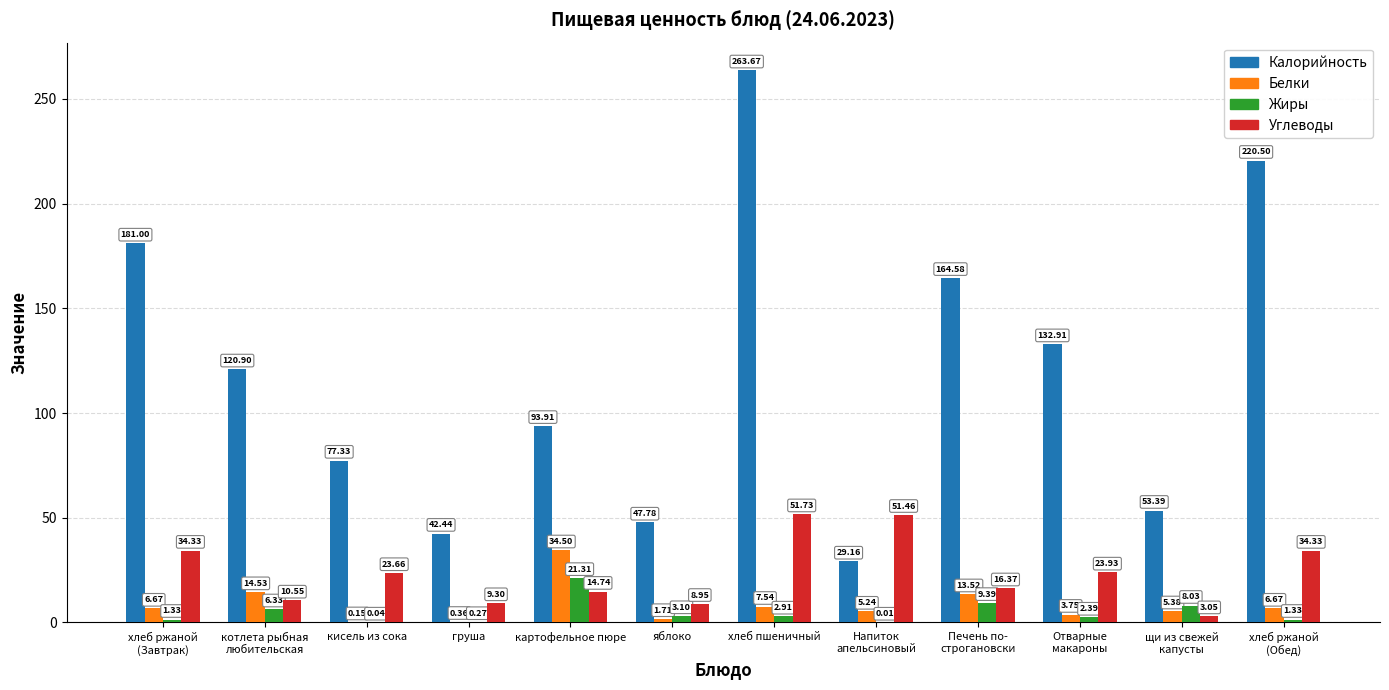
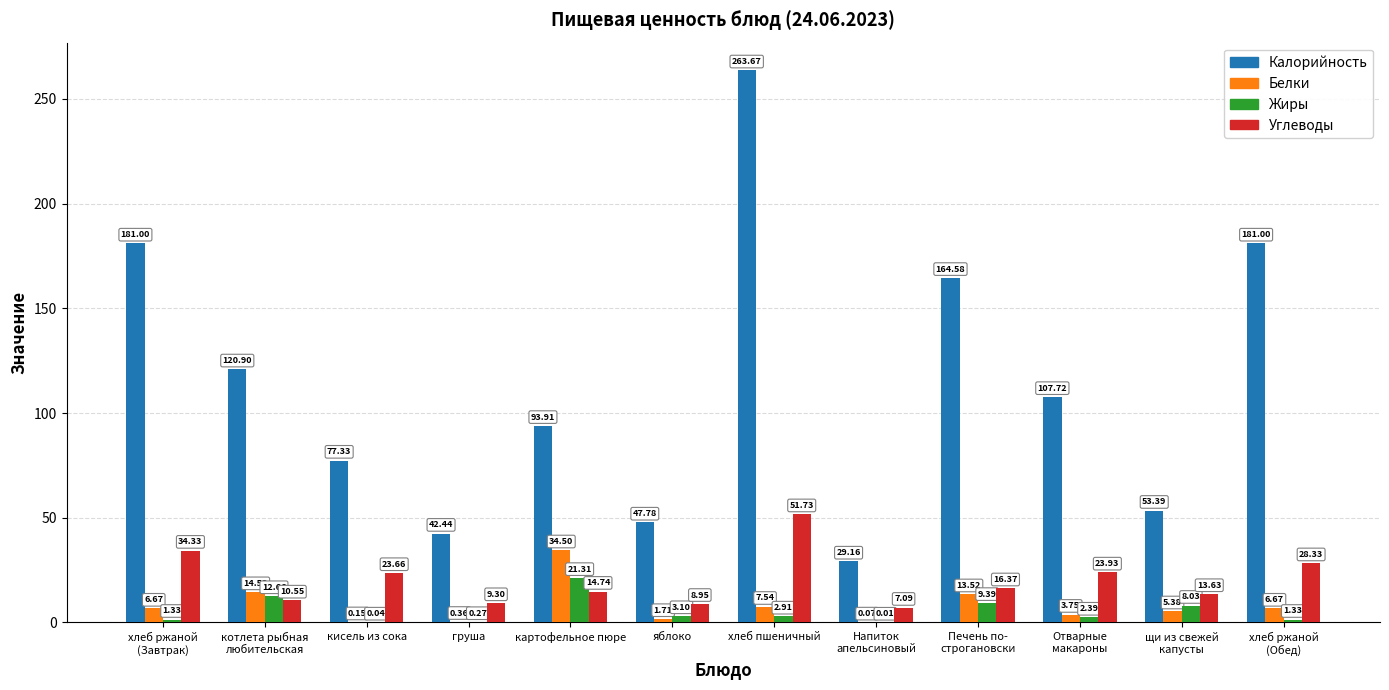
Жиры, котлета рыбная любительская: 6.33 -> 12.66
Белки, Напиток апельсиновый: 5.24 -> 0.07
Углеводы, Напиток апельсиновый: 51.46 -> 7.09
Калорийность, Отварные макароны: 132.91 -> 107.72
Углеводы, щи из свежей капусты: 3.05 -> 13.63
Калорийность, хлеб ржаной (Обед): 220.50 -> 181.00
Углеводы, хлеб ржаной (Обед): 34.33 -> 28.33
